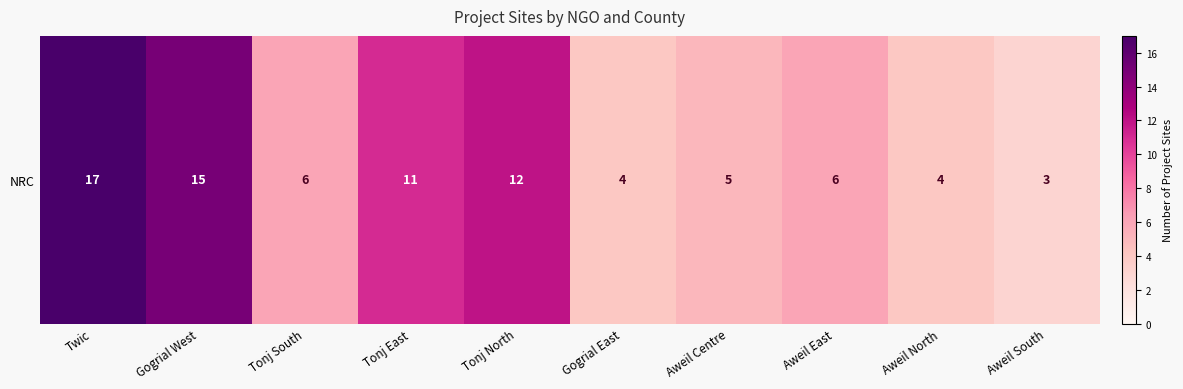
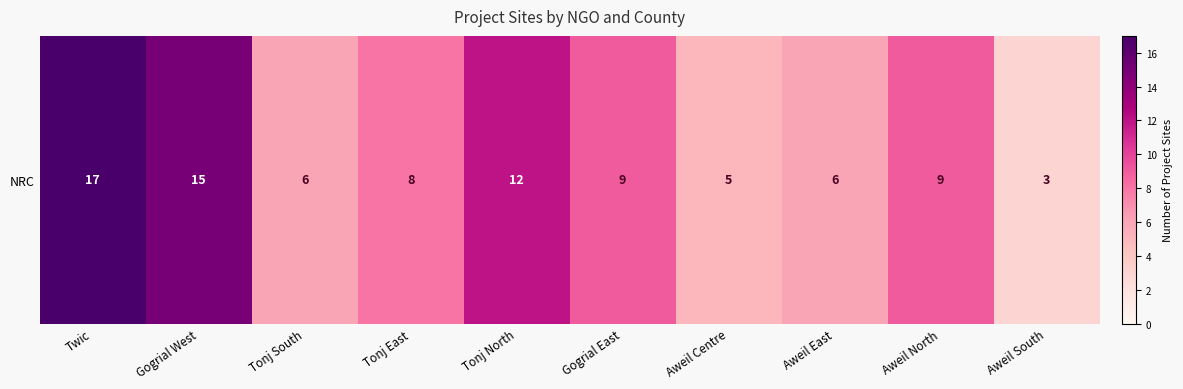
NRC, Tonj East: 11 -> 8
NRC, Gogrial East: 4 -> 9
NRC, Aweil North: 4 -> 9
